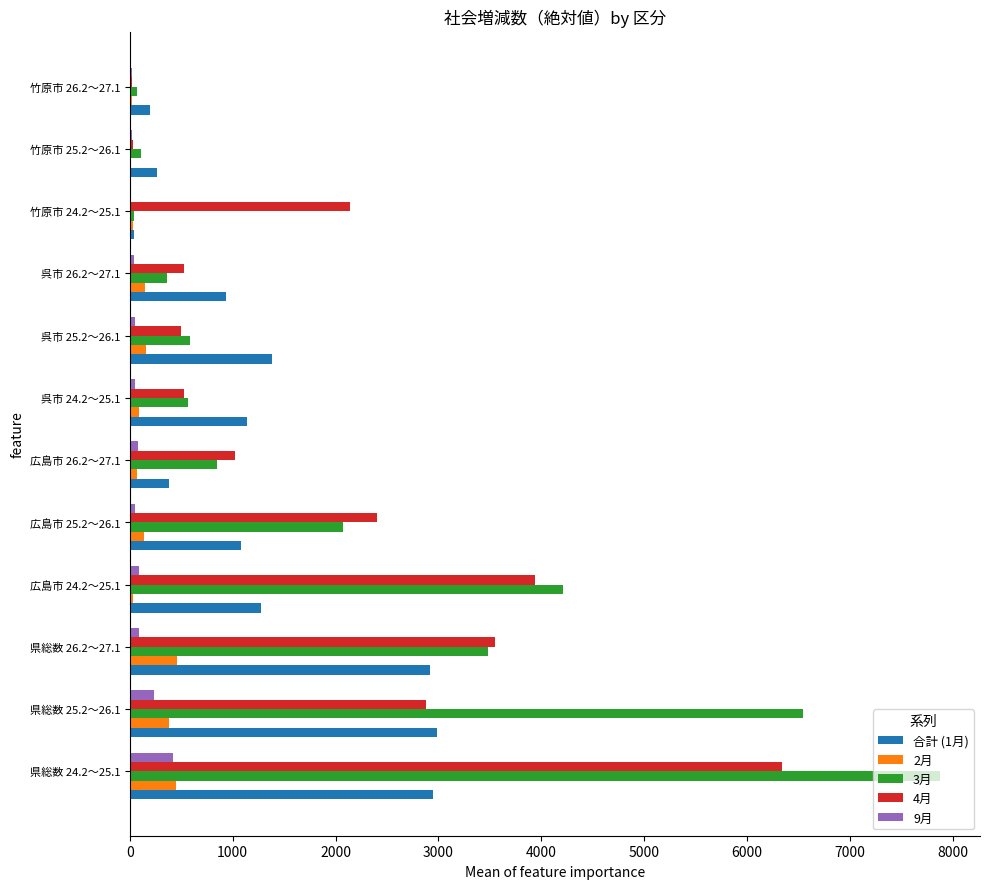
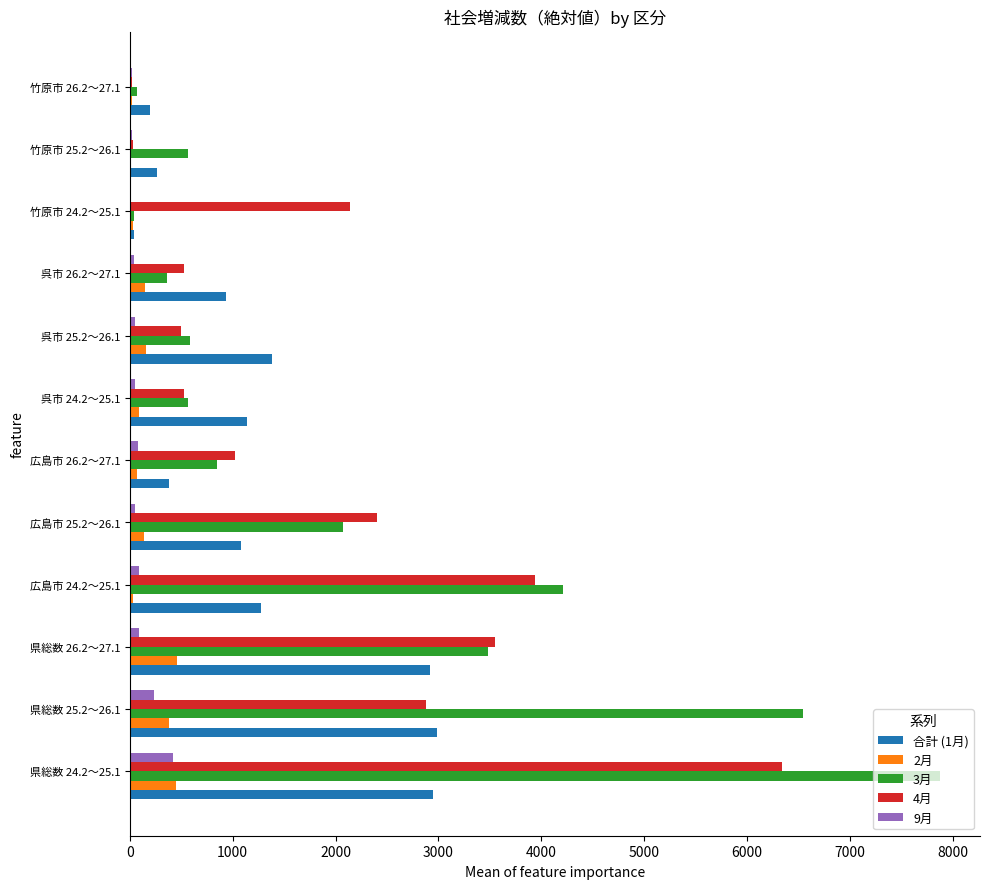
3月, 竹原市 25.2～26.1: 110 -> 570
